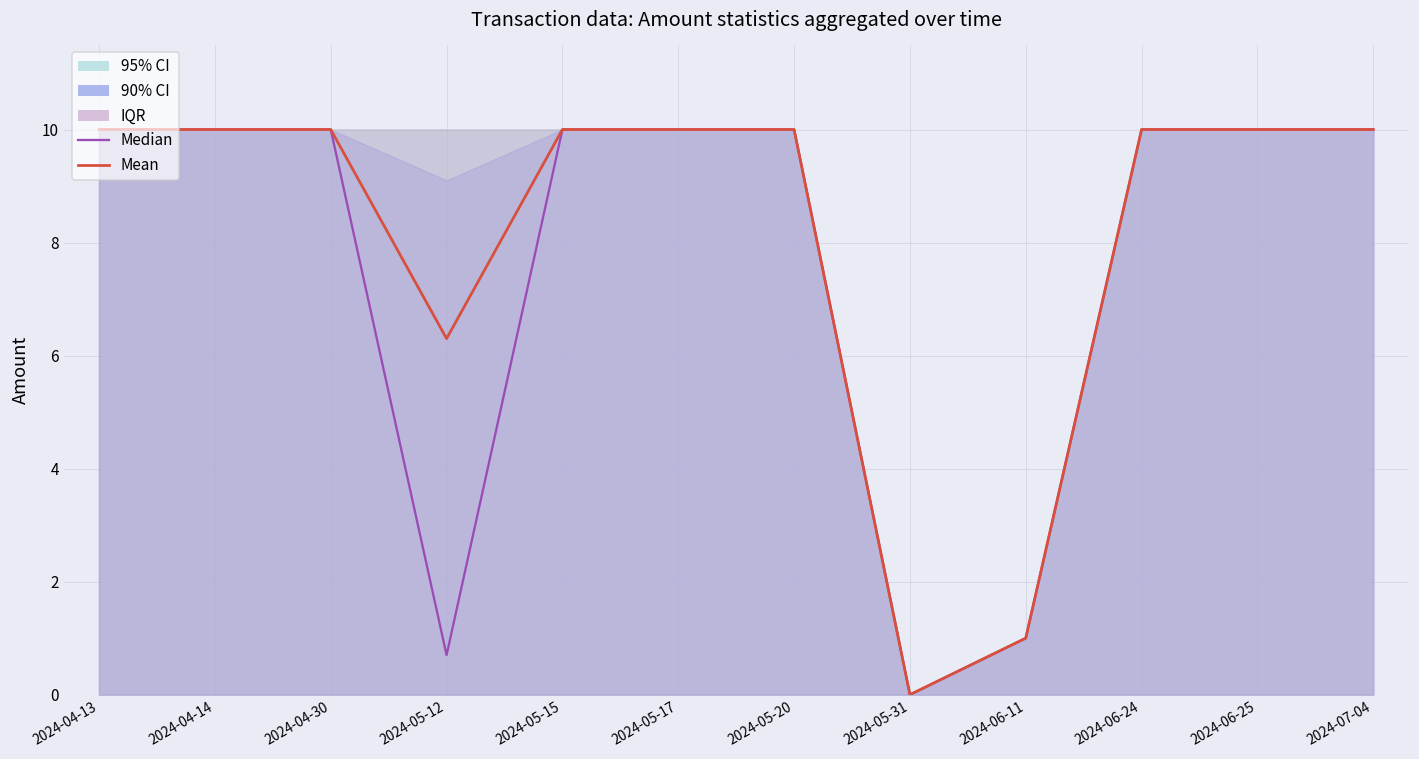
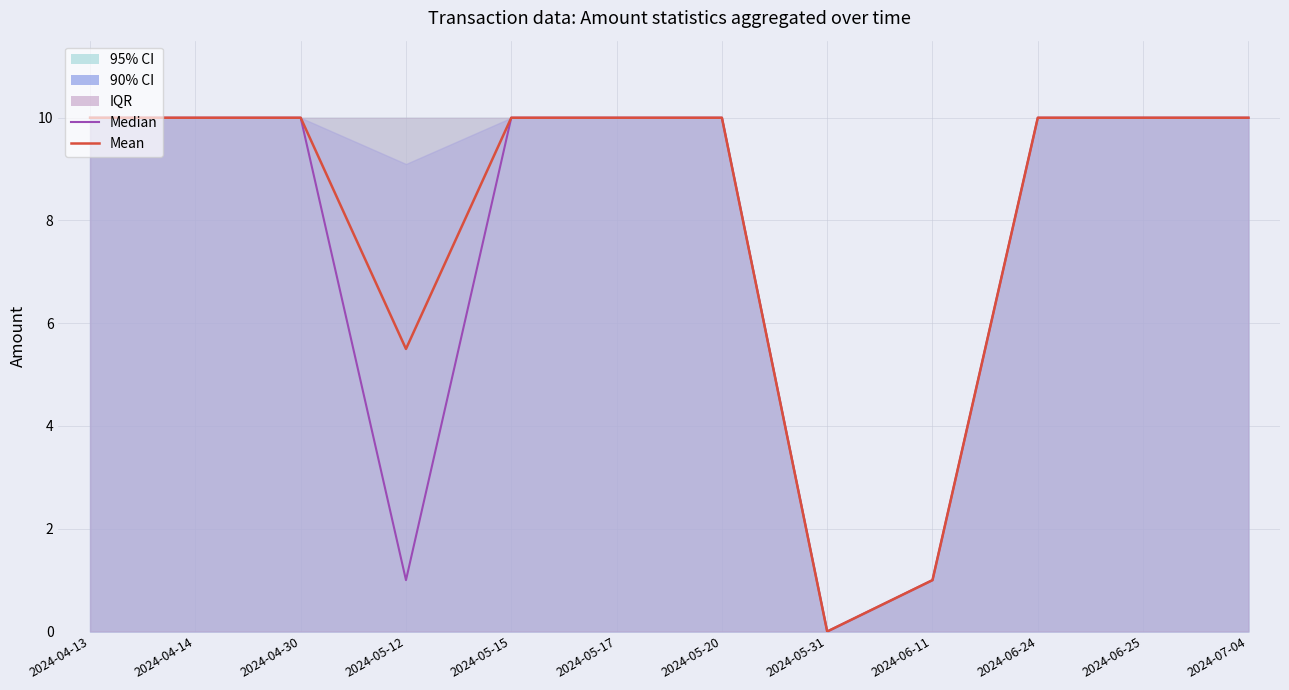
Median, 2024-05-12: 0.7 -> 1.0
Mean, 2024-05-12: 6.3 -> 5.5
